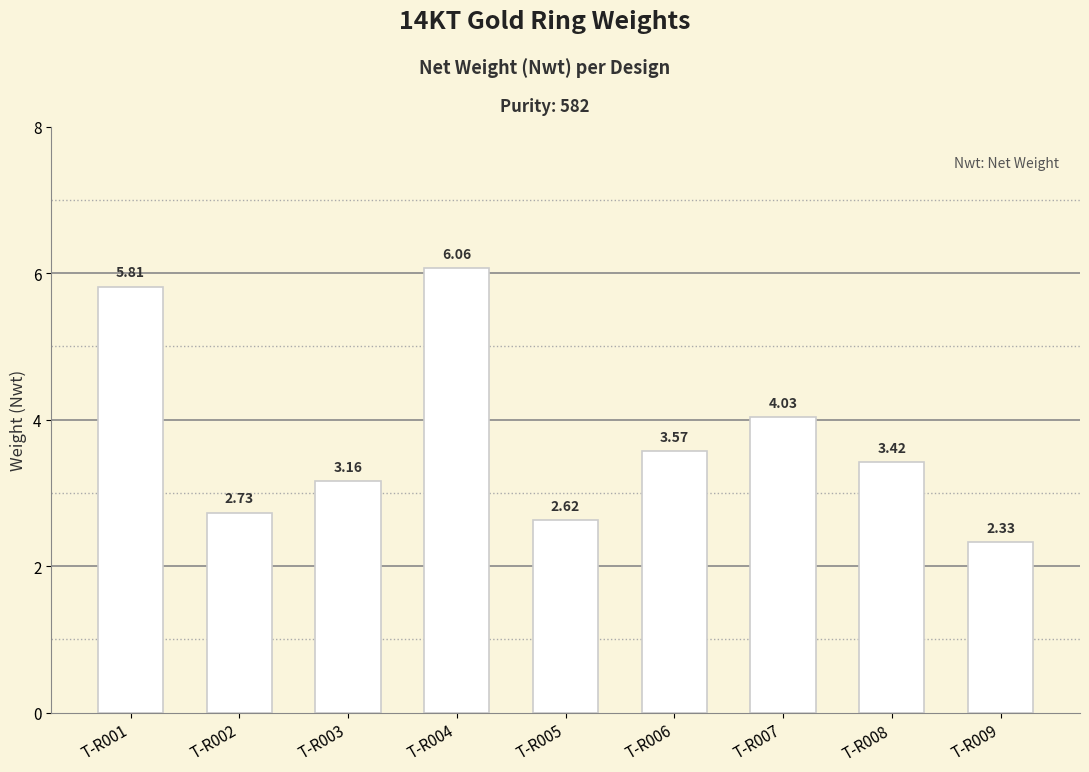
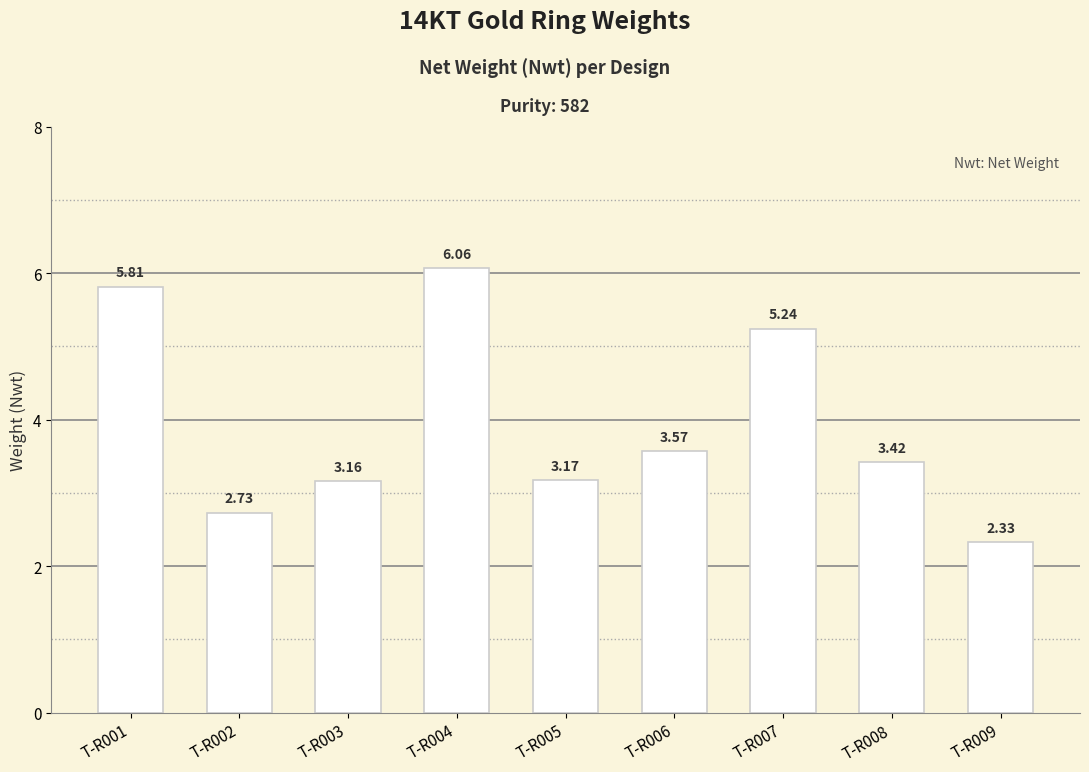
T-R005: 2.62 -> 3.17
T-R007: 4.03 -> 5.24
